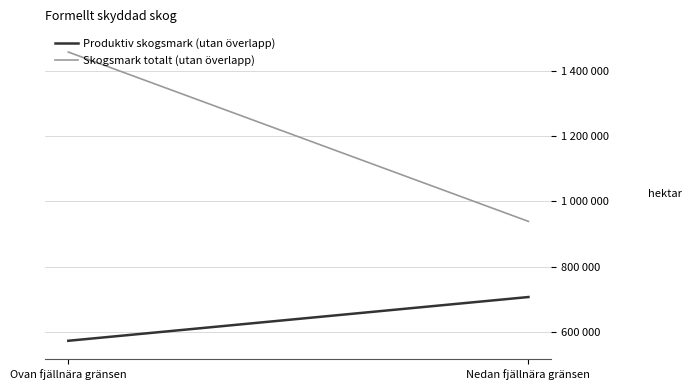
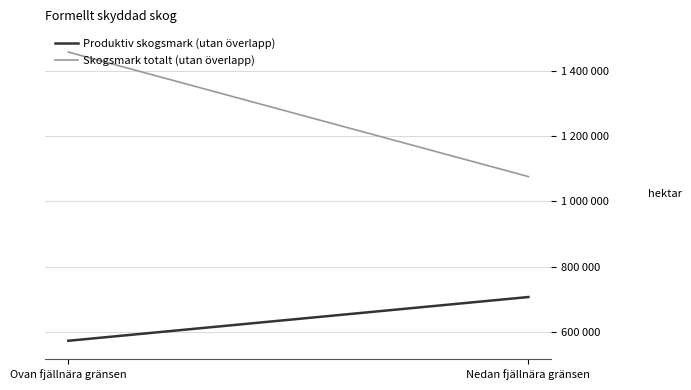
Skogsmark totalt (utan överlapp), Nedan fjällnära gränsen: 940000 -> 1080000
